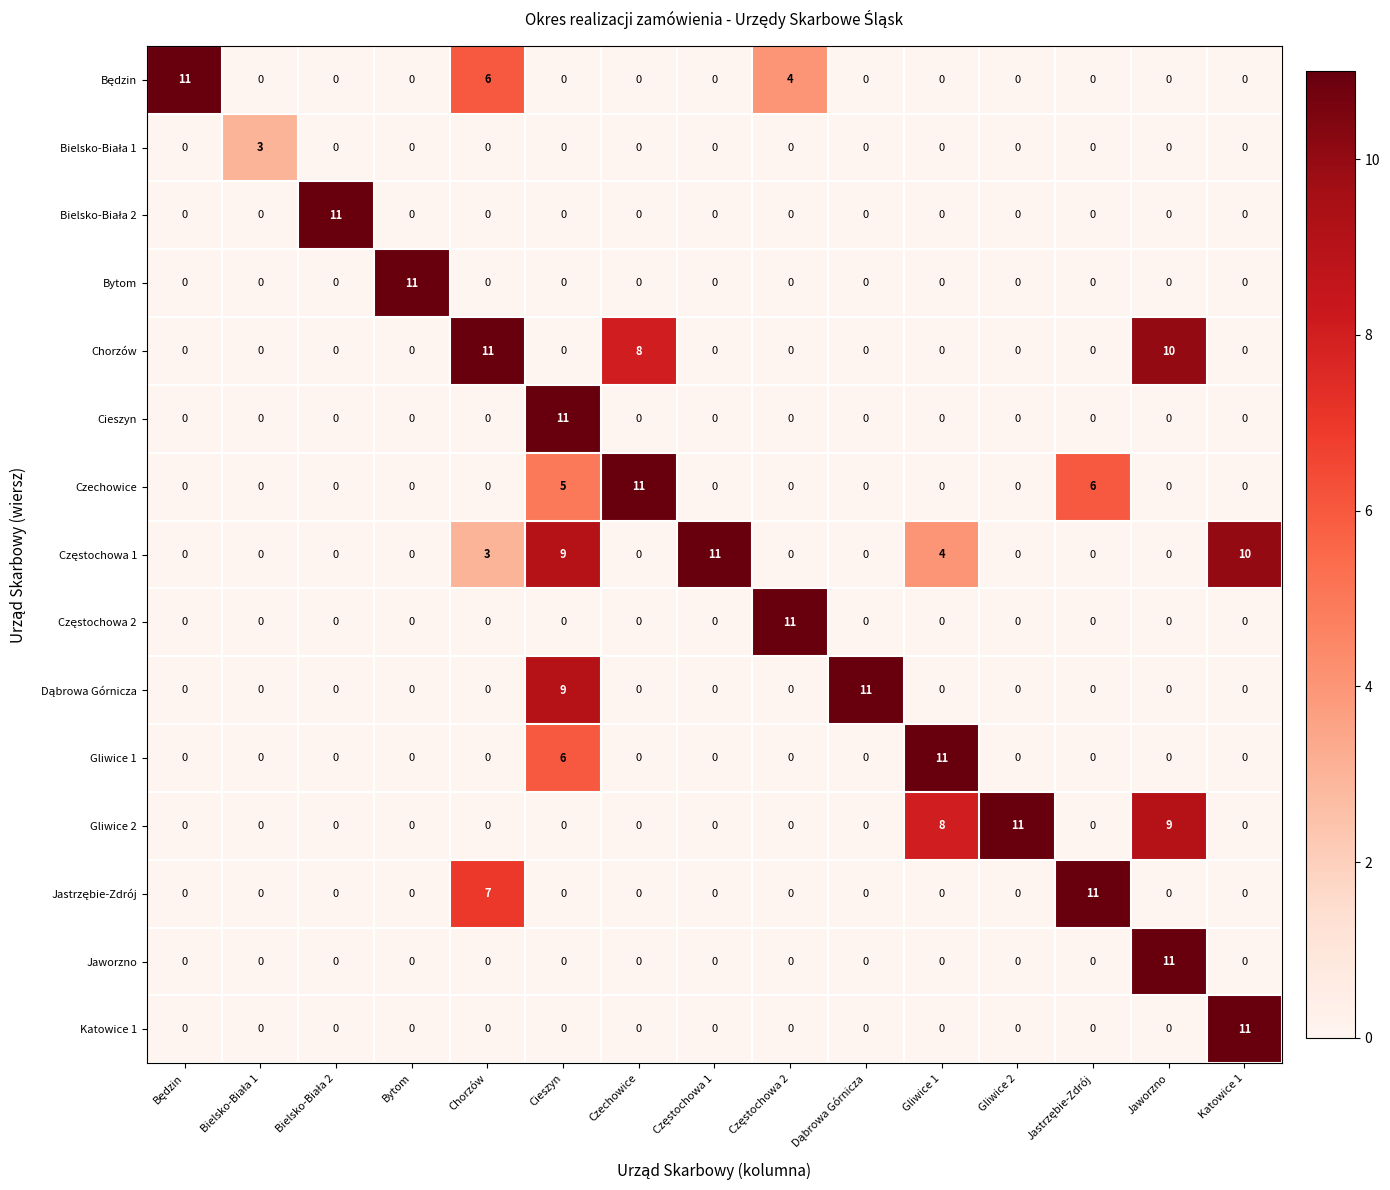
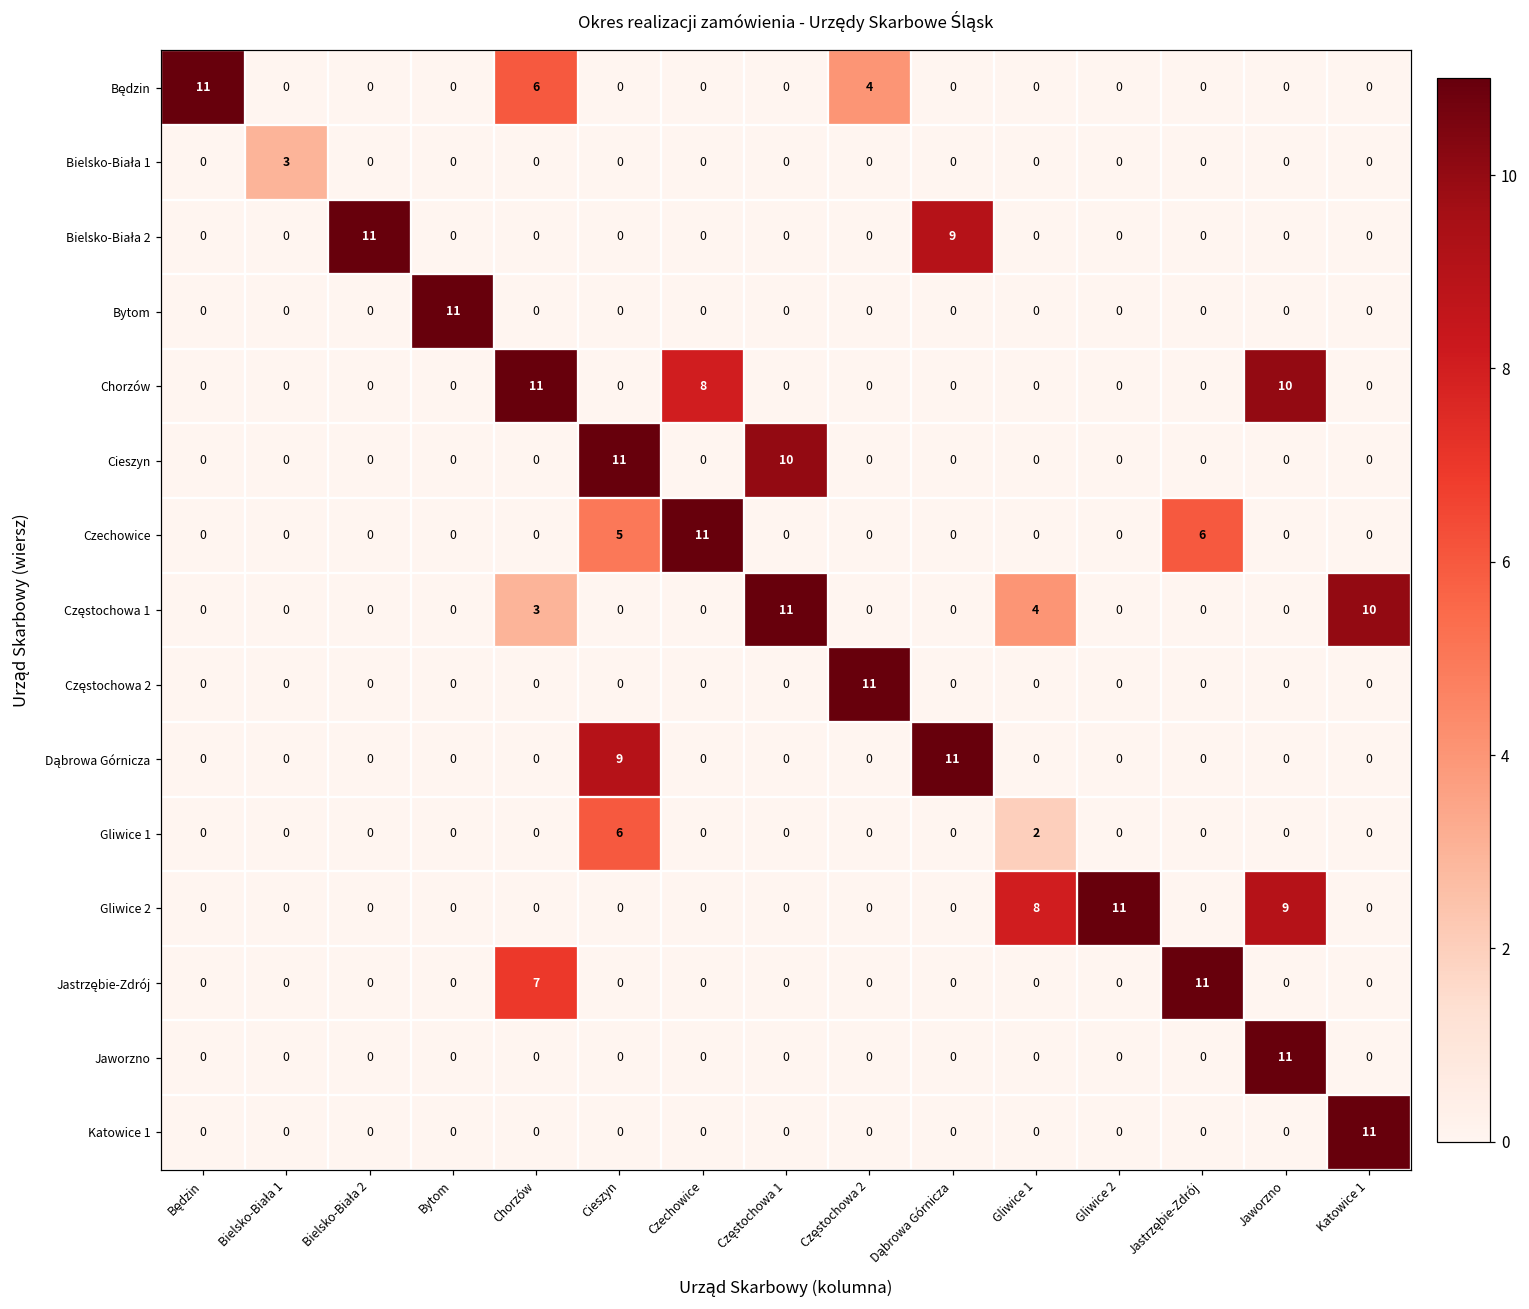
Bielsko-Biała 2, Dąbrowa Górnicza: 0 -> 9
Cieszyn, Częstochowa 1: 0 -> 10
Częstochowa 1, Cieszyn: 9 -> 0
Gliwice 1, Gliwice 1: 11 -> 2
